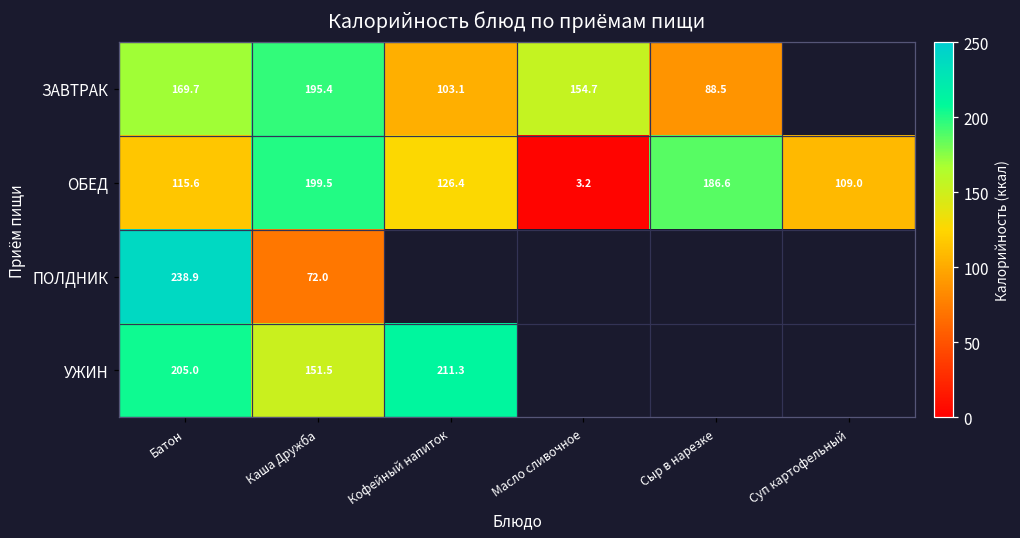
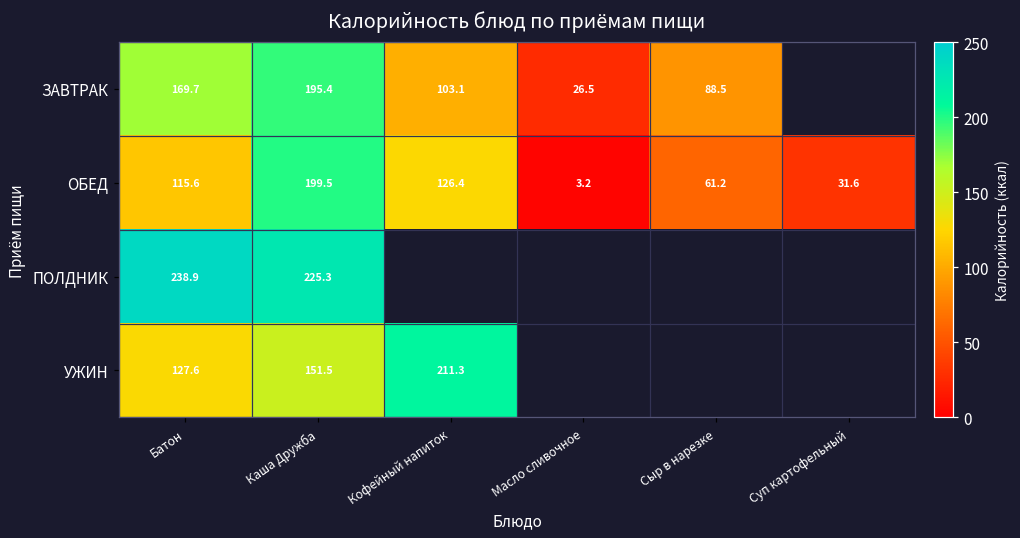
ЗАВТРАК, Масло сливочное: 154.7 -> 26.5
ОБЕД, Сыр в нарезке: 186.6 -> 61.2
ОБЕД, Суп картофельный: 109.0 -> 31.6
ПОЛДНИК, Каша Дружба: 72.0 -> 225.3
УЖИН, Батон: 205.0 -> 127.6
